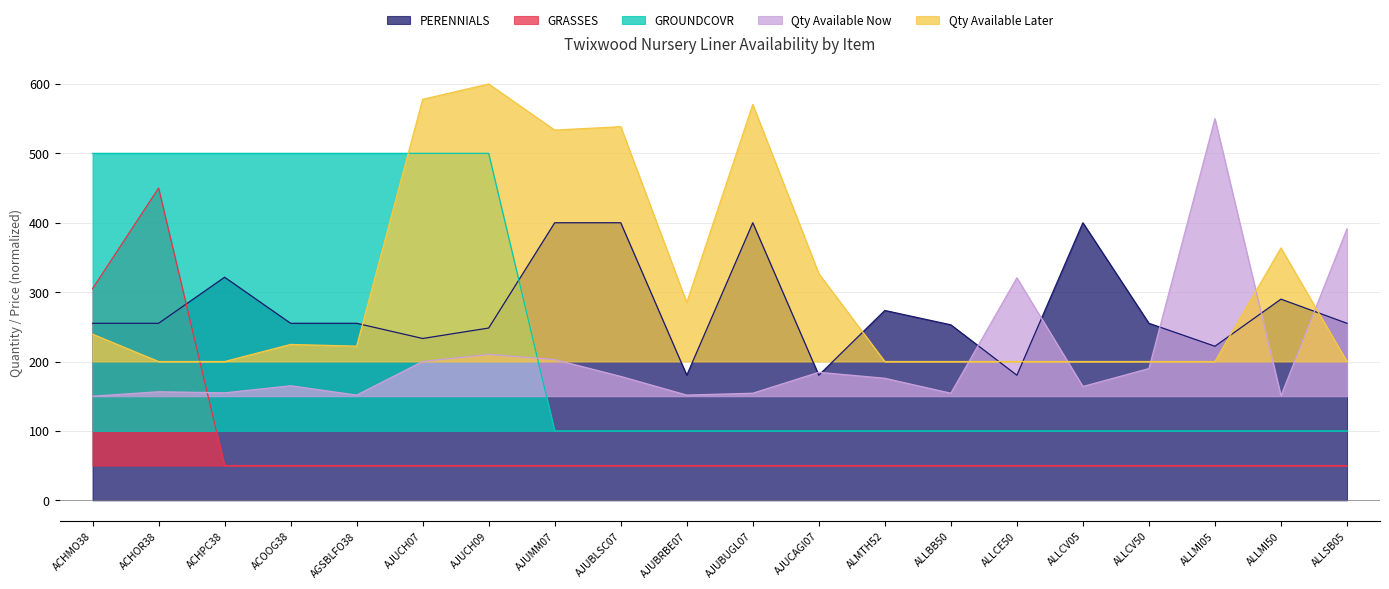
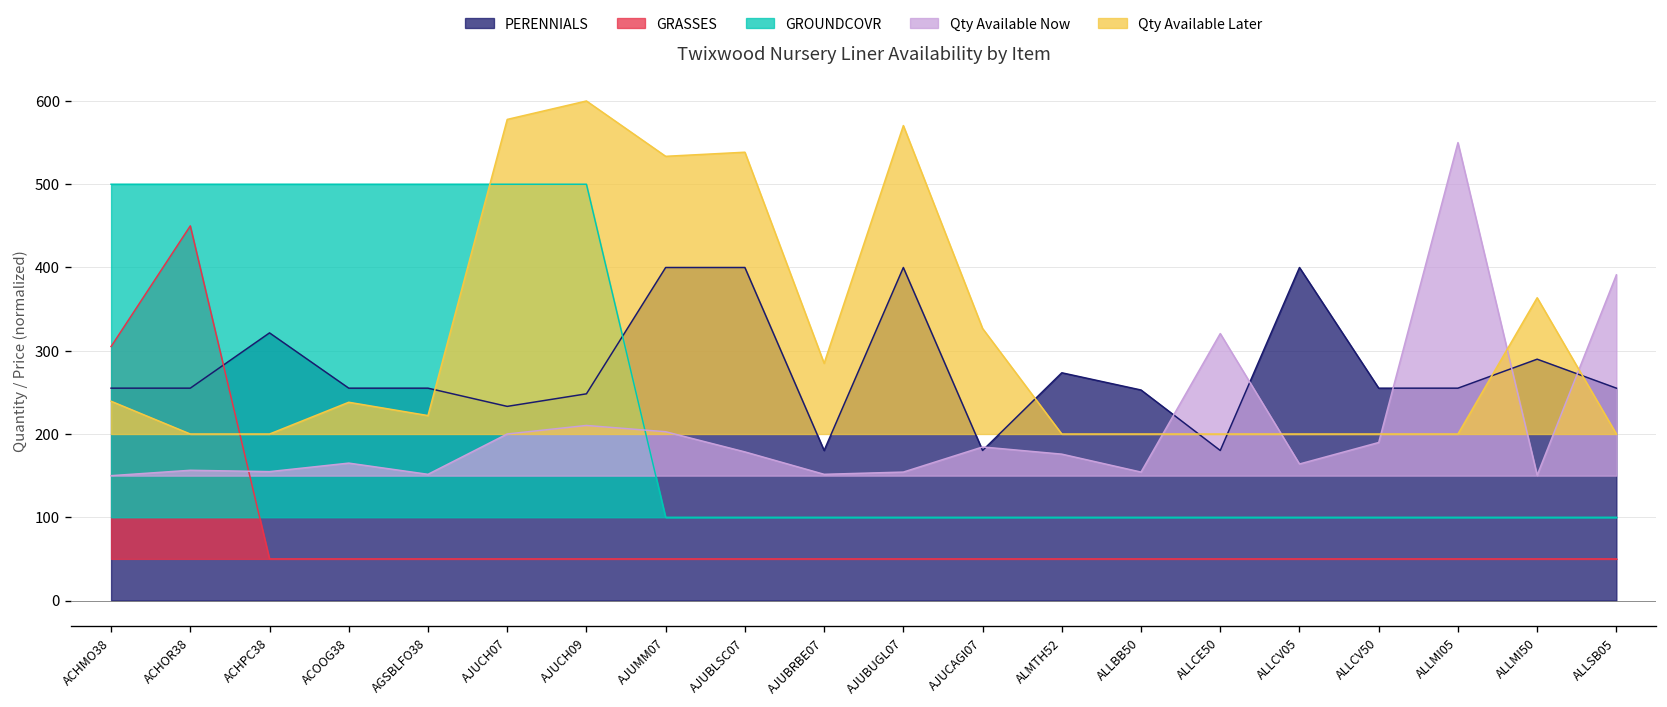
Qty Available Later, ACOOG38: 220 -> 240
PERENNIALS, ALLMI05: 220 -> 260
